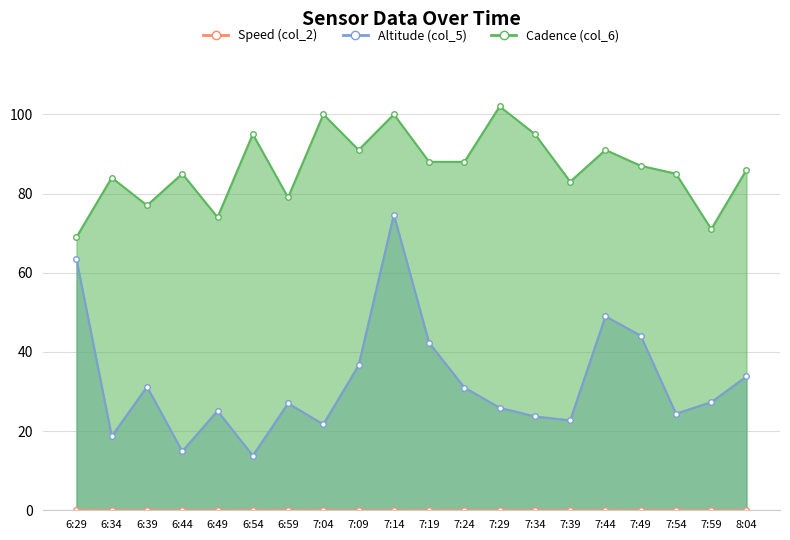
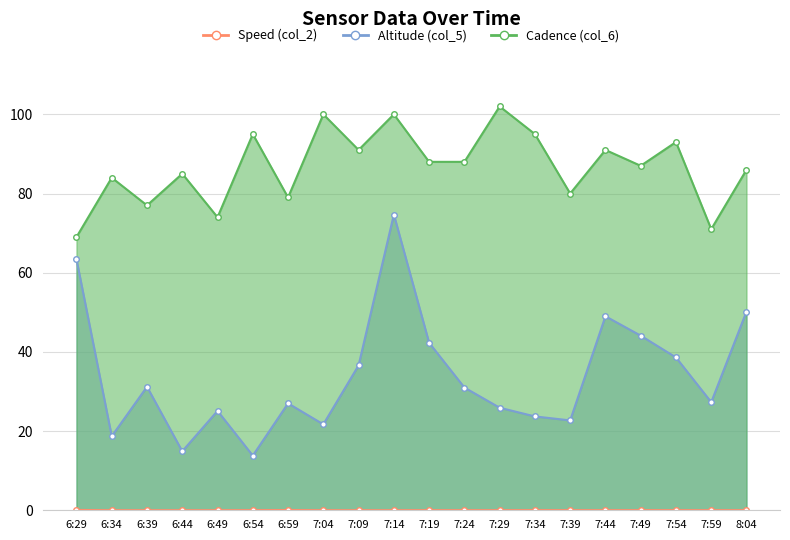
Cadence (col_6), 7:39: 83 -> 80
Altitude (col_5), 7:54: 24 -> 39
Cadence (col_6), 7:54: 85 -> 93
Altitude (col_5), 8:04: 34 -> 50
